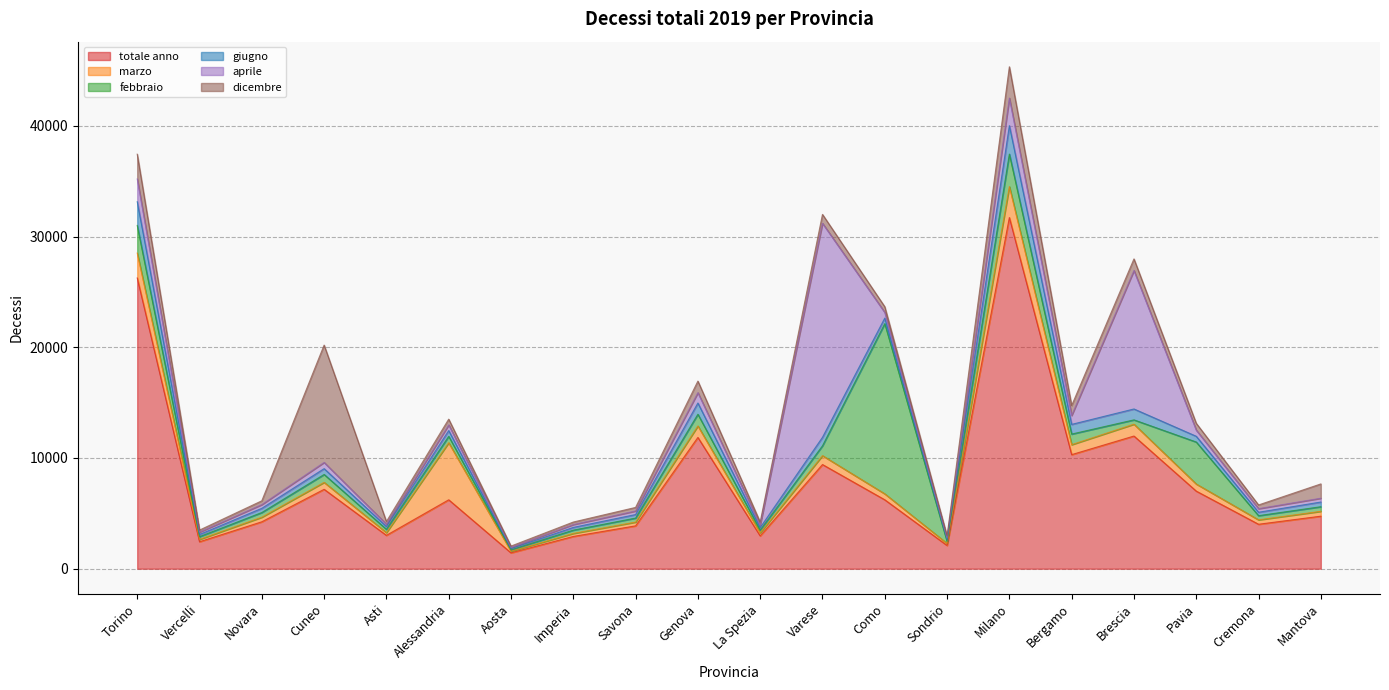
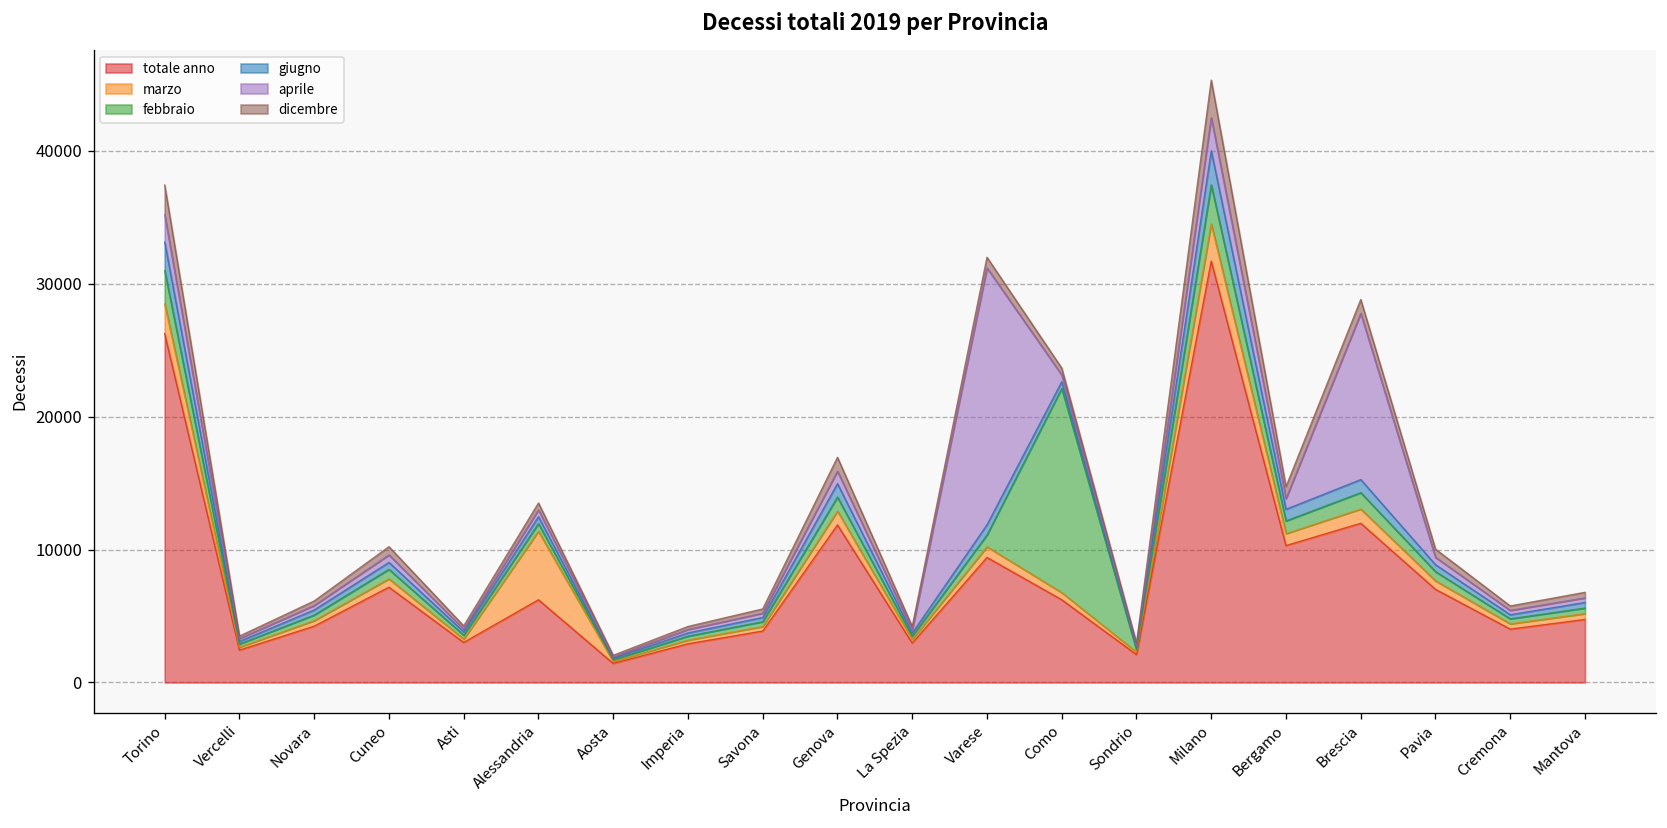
dicembre, Cuneo: 10600 -> 600
febbraio, Brescia: 400 -> 1200
febbraio, Pavia: 3800 -> 700
dicembre, Mantova: 1300 -> 400
